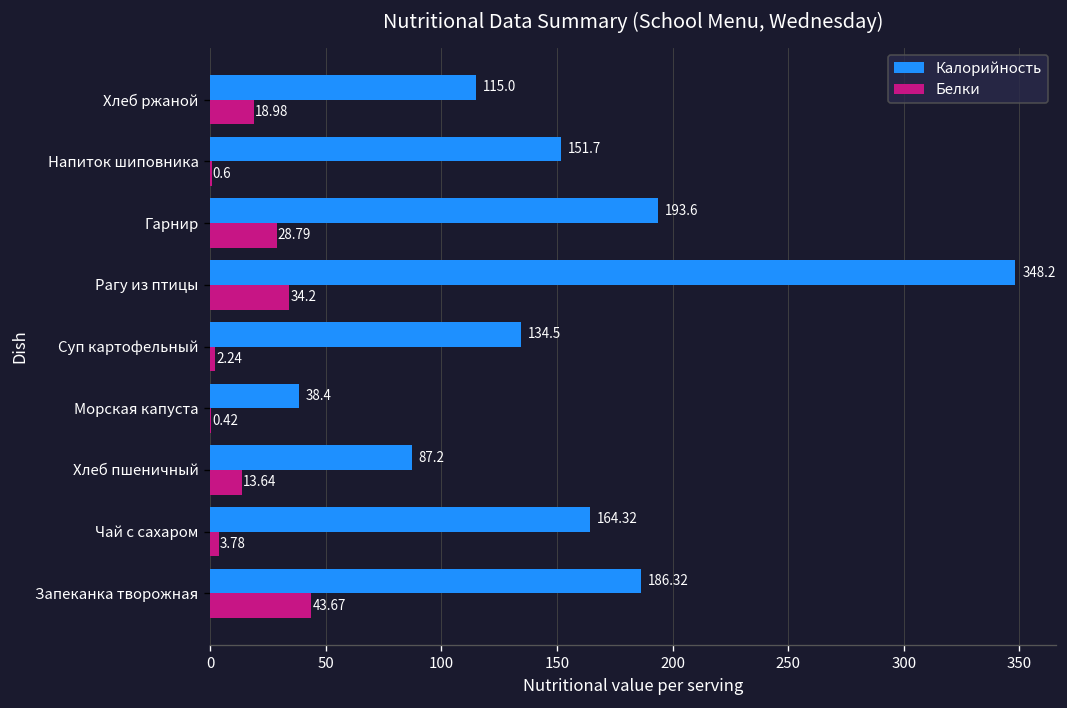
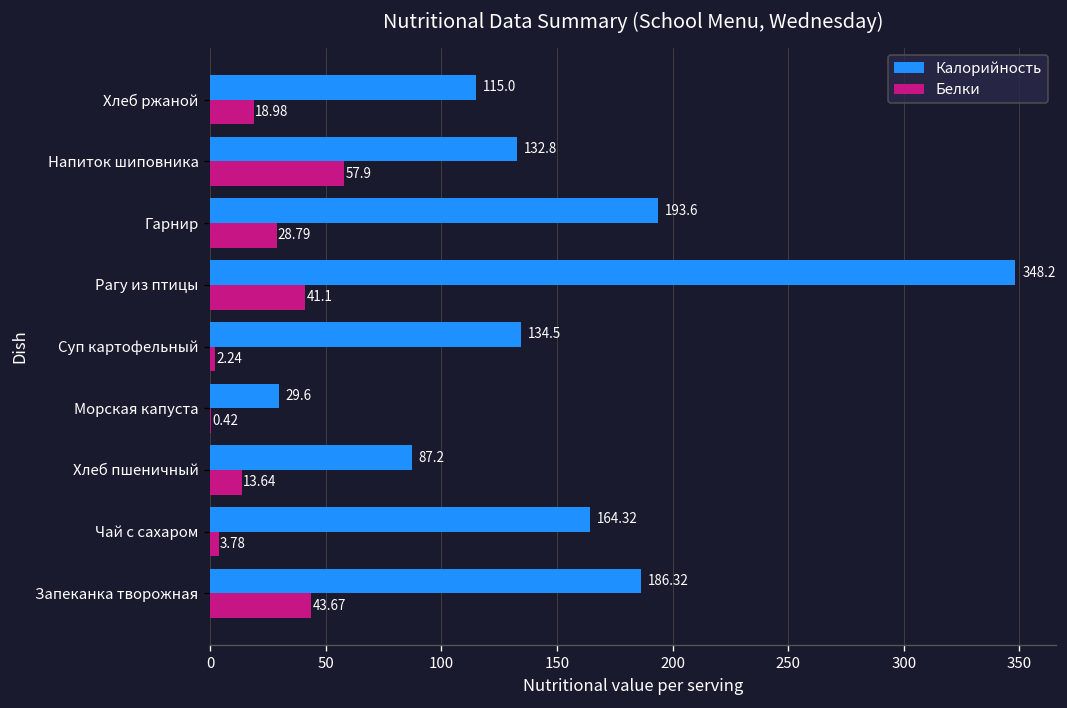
Калорийность, Напиток шиповника: 151.7 -> 132.8
Белки, Напиток шиповника: 0.6 -> 57.9
Белки, Рагу из птицы: 34.2 -> 41.1
Калорийность, Морская капуста: 38.4 -> 29.6
